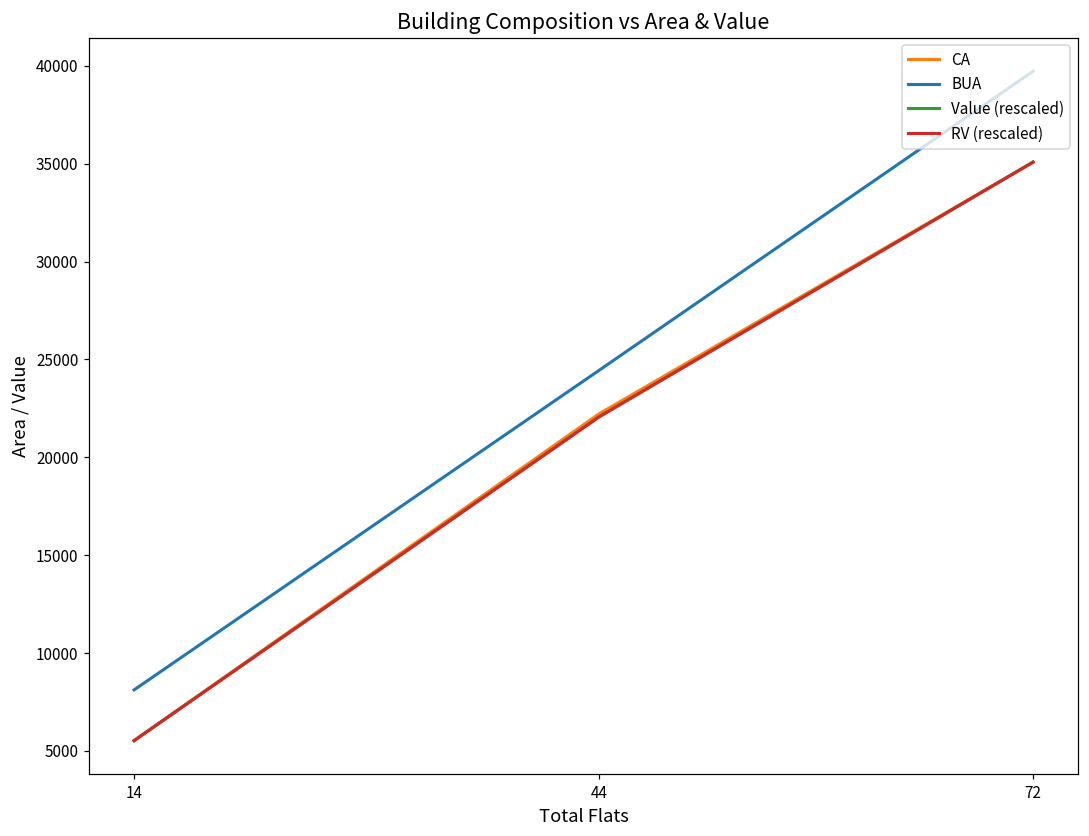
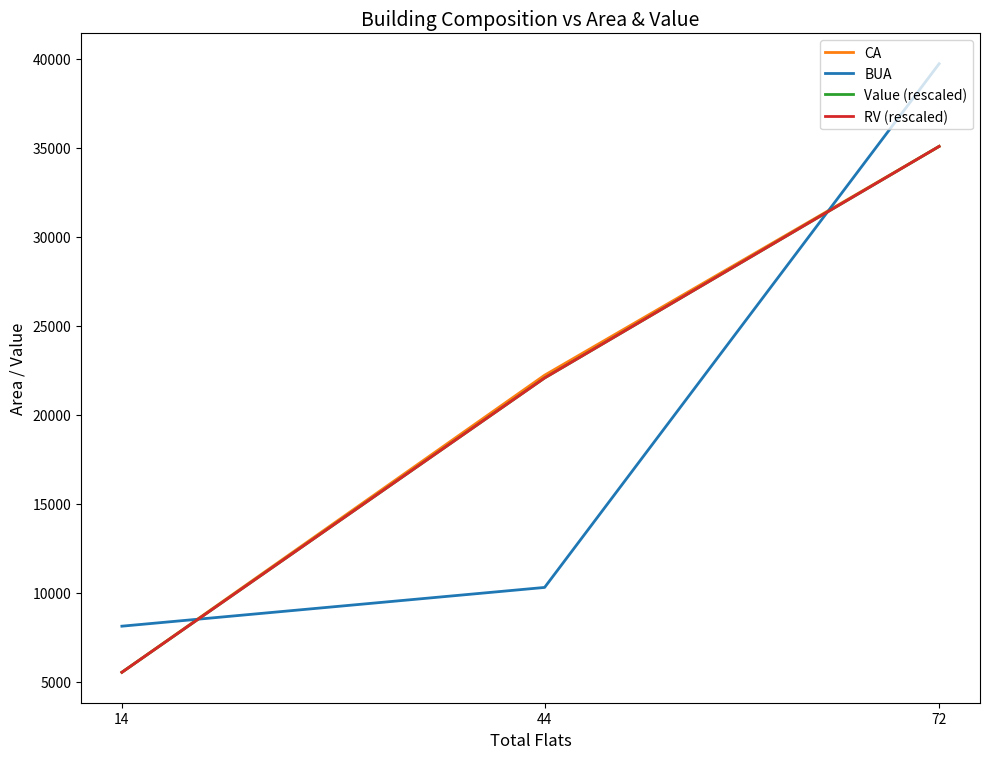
BUA, 44: 24400 -> 10300
